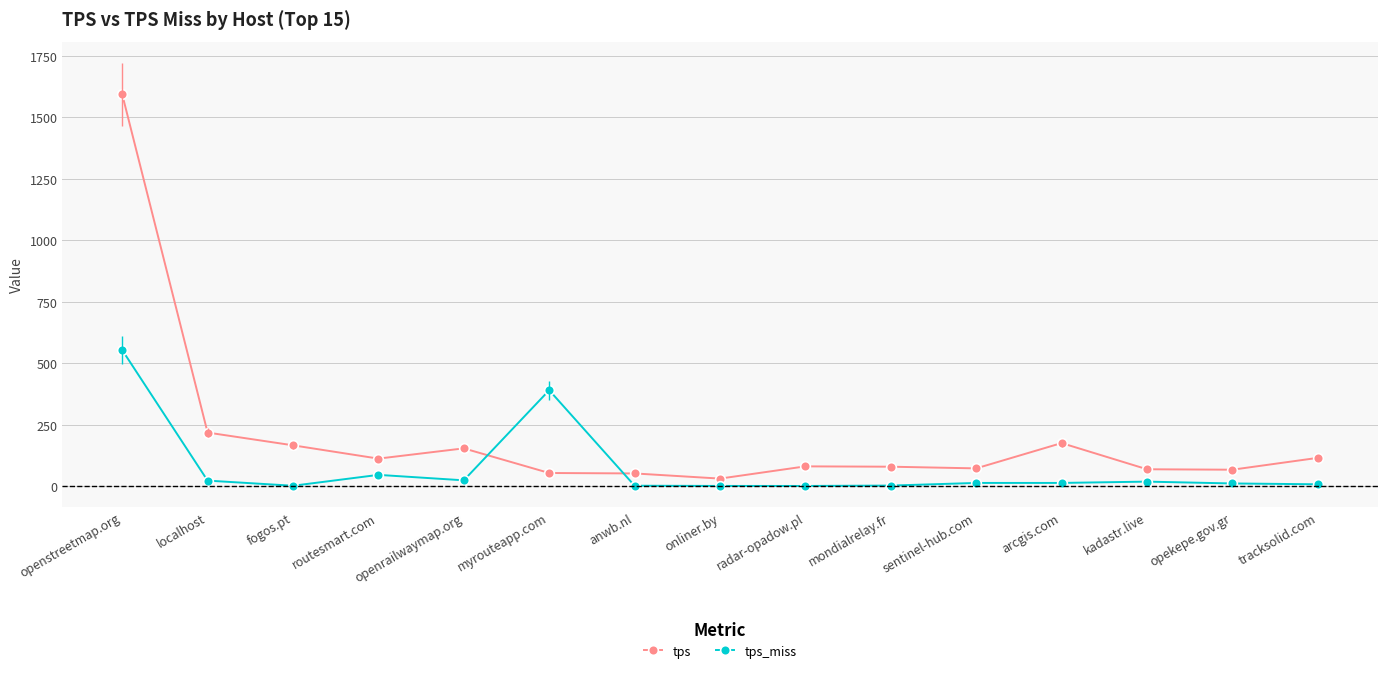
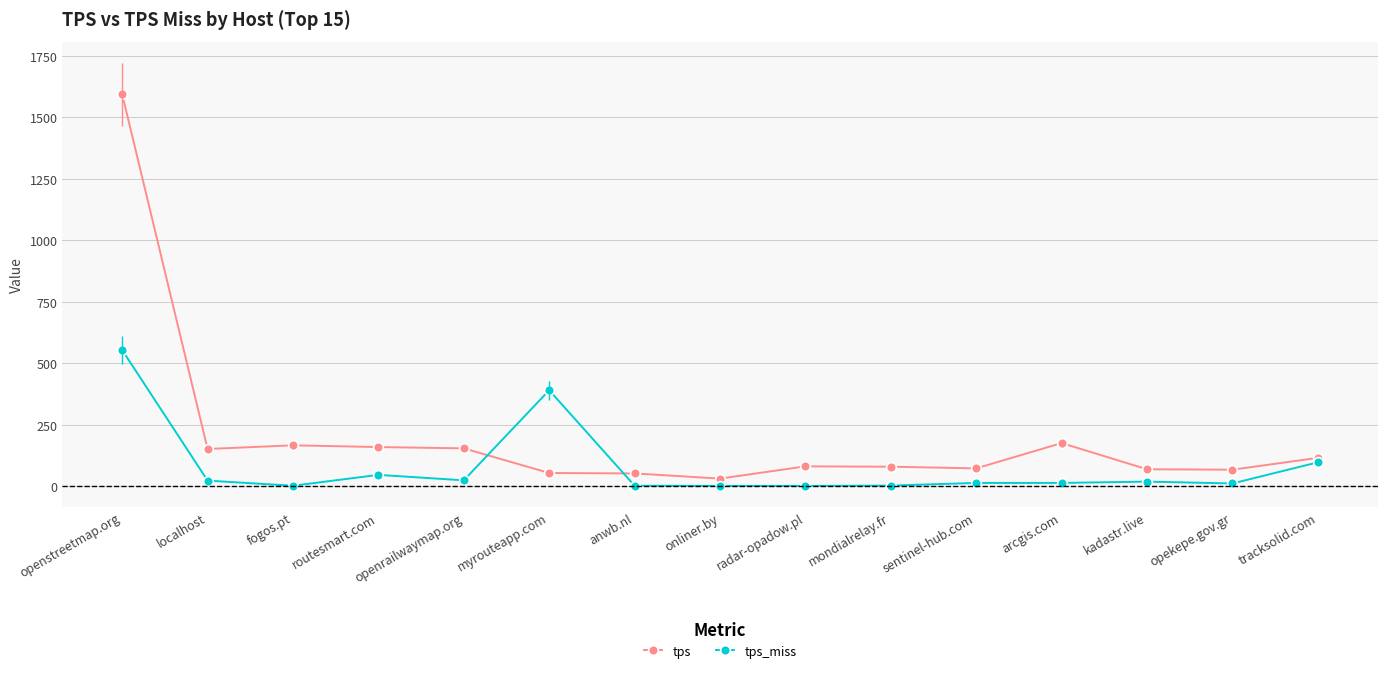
tps, localhost: 220 -> 150
tps, routesmart.com: 110 -> 160
tps_miss, tracksolid.com: 10 -> 100
